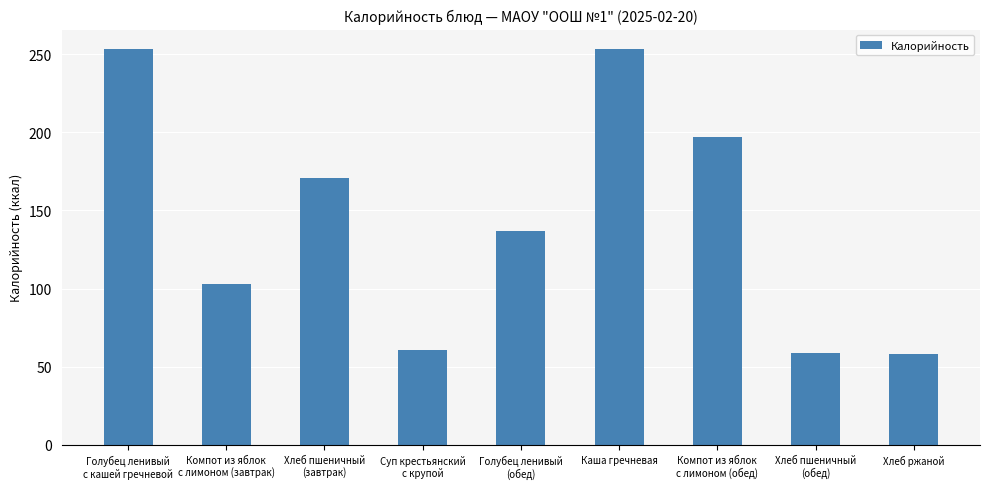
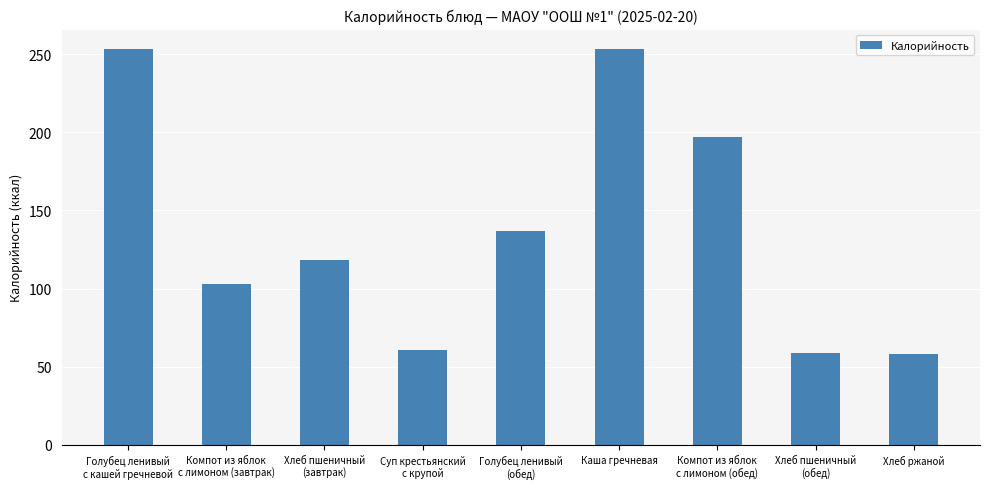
Хлеб пшеничный (завтрак): 171 -> 118
